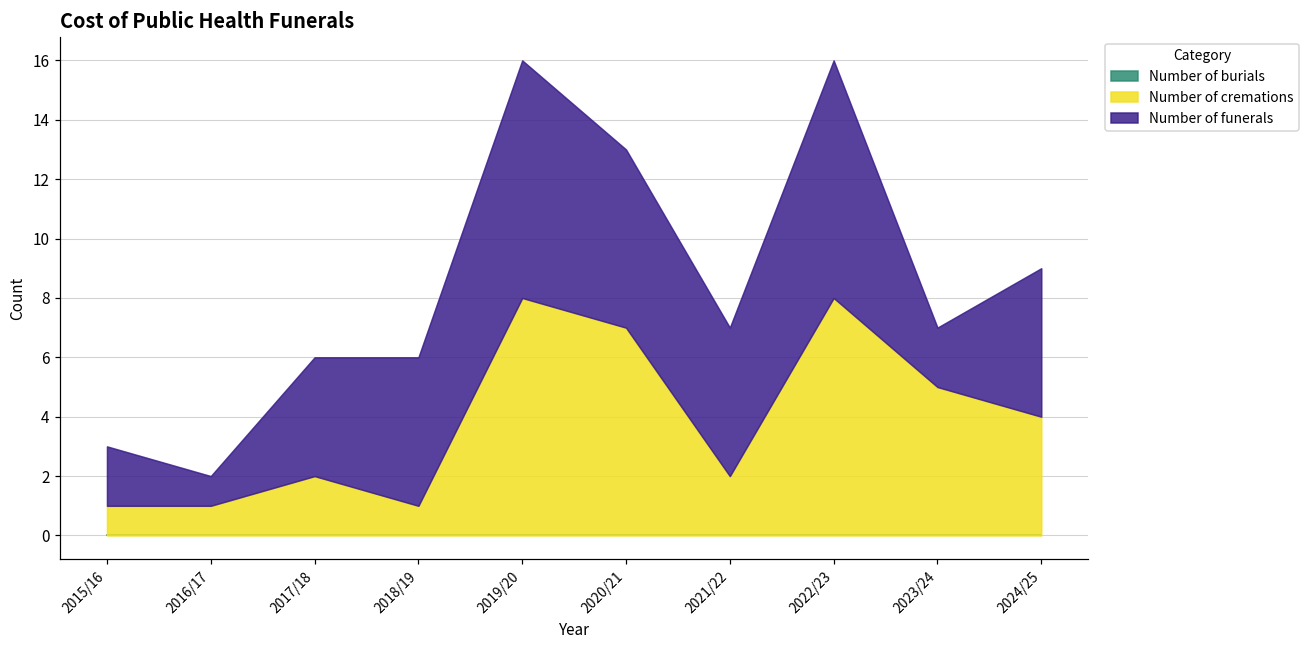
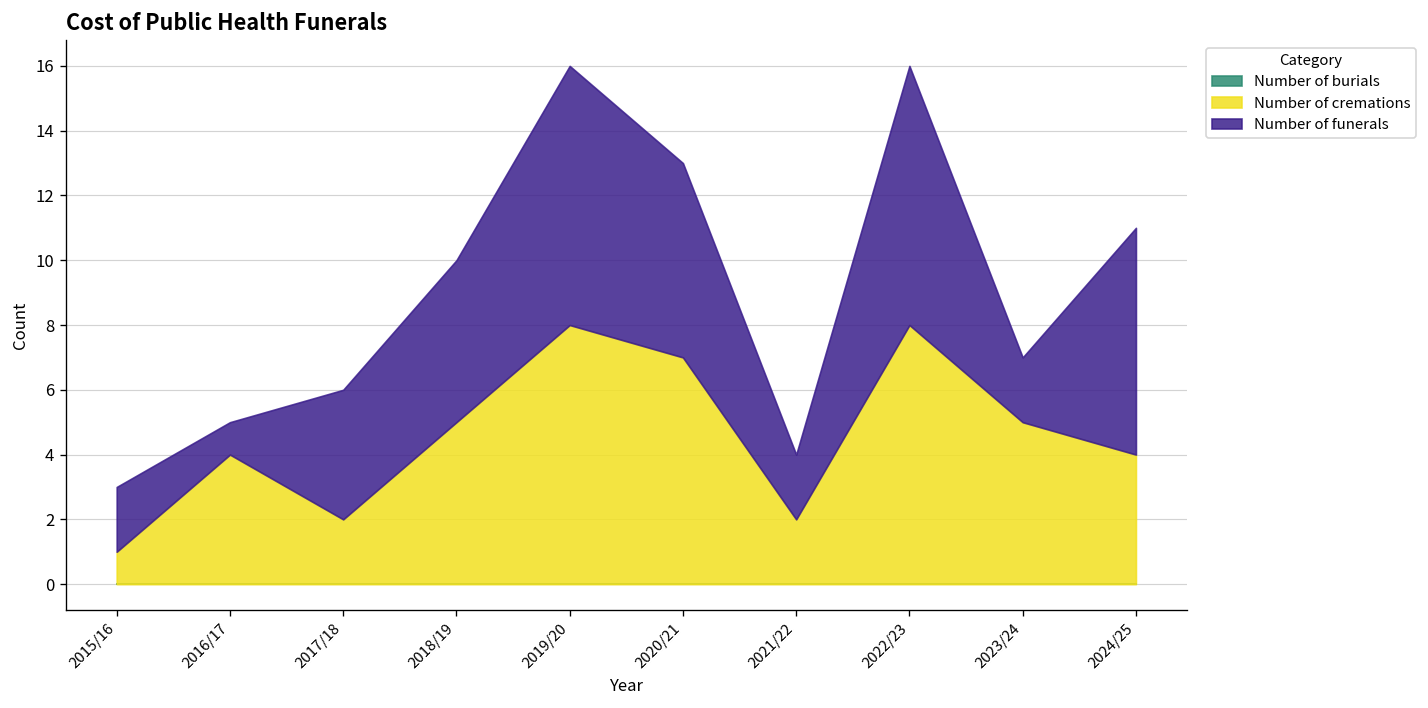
Number of cremations, 2016/17: 1 -> 4
Number of cremations, 2018/19: 1 -> 5
Number of funerals, 2021/22: 5 -> 2
Number of funerals, 2024/25: 5 -> 7
